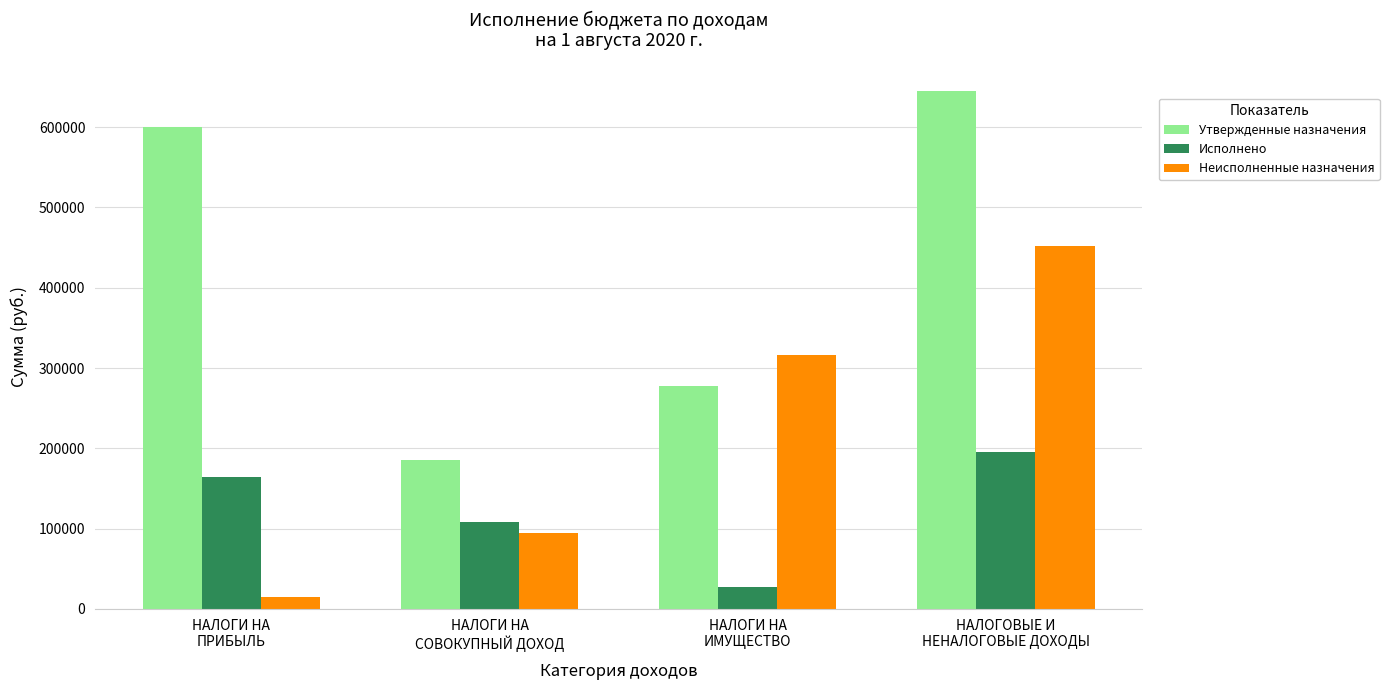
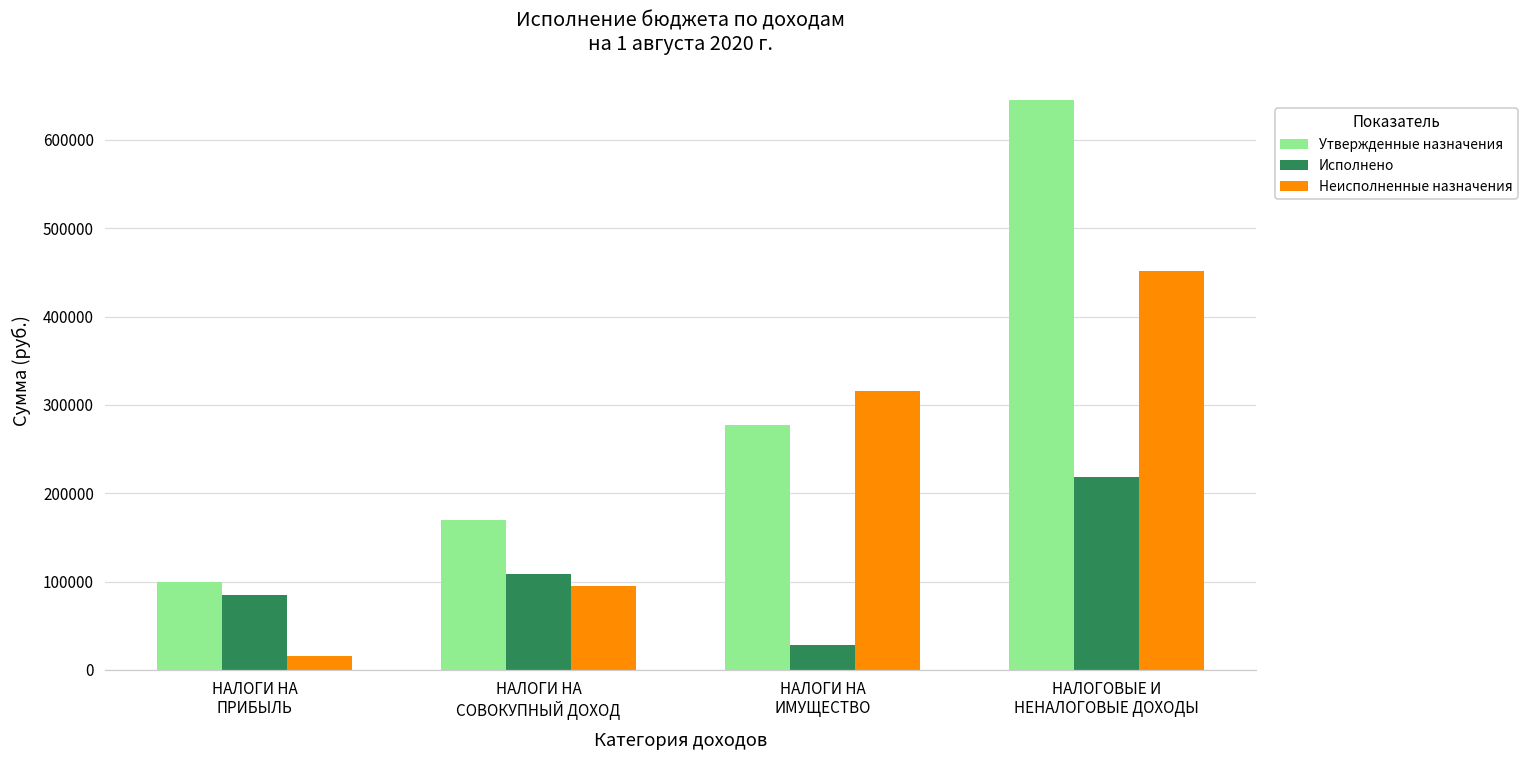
Утвержденные назначения, НАЛОГИ НА ПРИБЫЛЬ: 600000 -> 100000
Исполнено, НАЛОГИ НА ПРИБЫЛЬ: 160000 -> 80000
Утвержденные назначения, НАЛОГИ НА СОВОКУПНЫЙ ДОХОД: 190000 -> 170000
Исполнено, НАЛОГОВЫЕ И НЕНАЛОГОВЫЕ ДОХОДЫ: 200000 -> 220000
